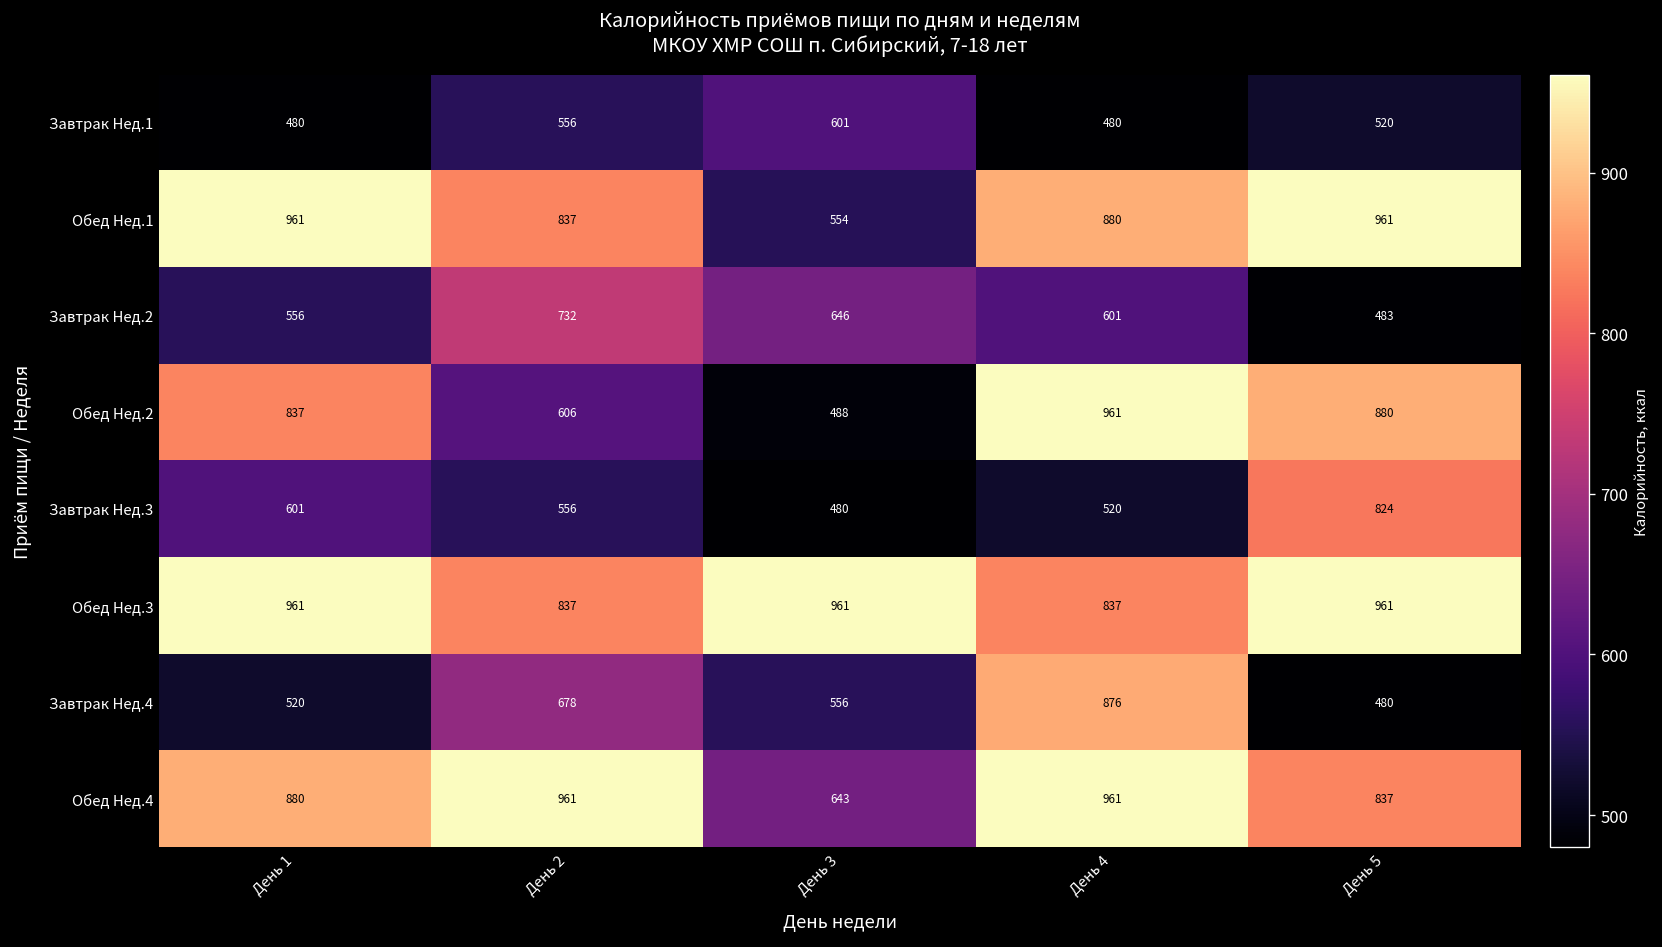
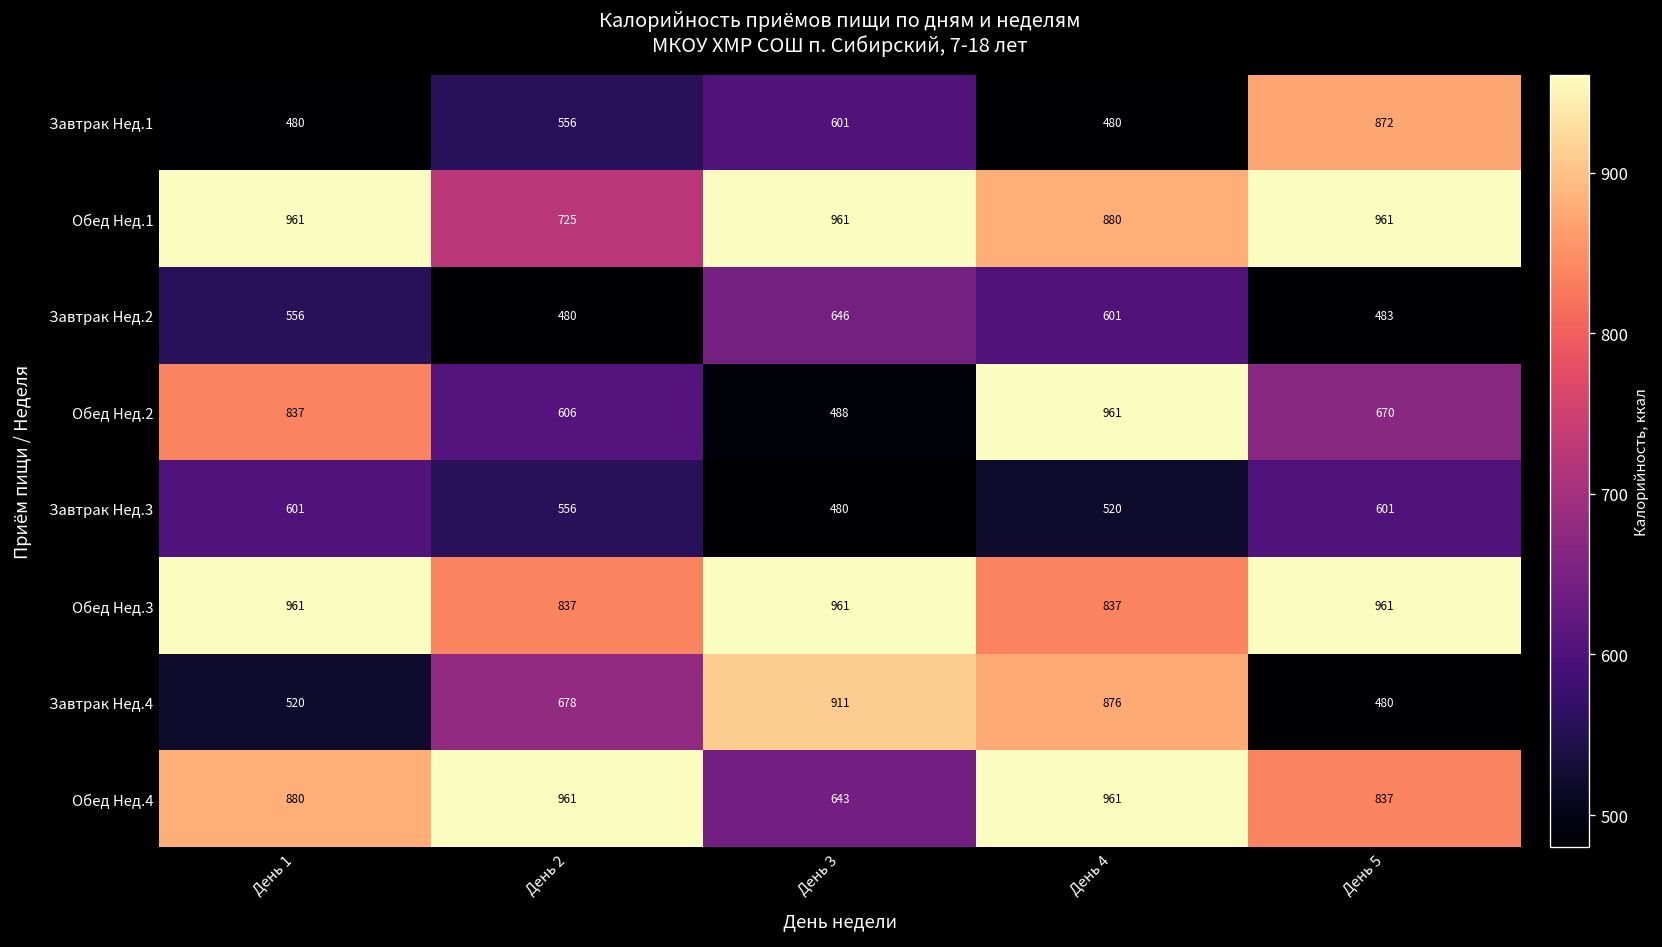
Завтрак Нед.1, День 5: 520 -> 872
Обед Нед.1, День 2: 837 -> 725
Обед Нед.1, День 3: 554 -> 961
Завтрак Нед.2, День 2: 732 -> 480
Обед Нед.2, День 5: 880 -> 670
Завтрак Нед.3, День 5: 824 -> 601
Завтрак Нед.4, День 3: 556 -> 911
